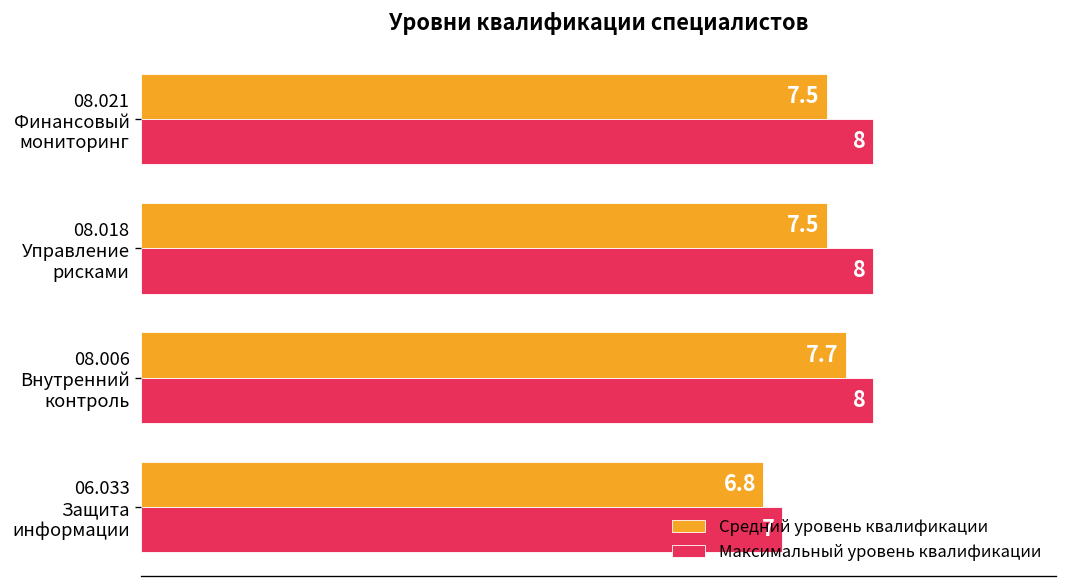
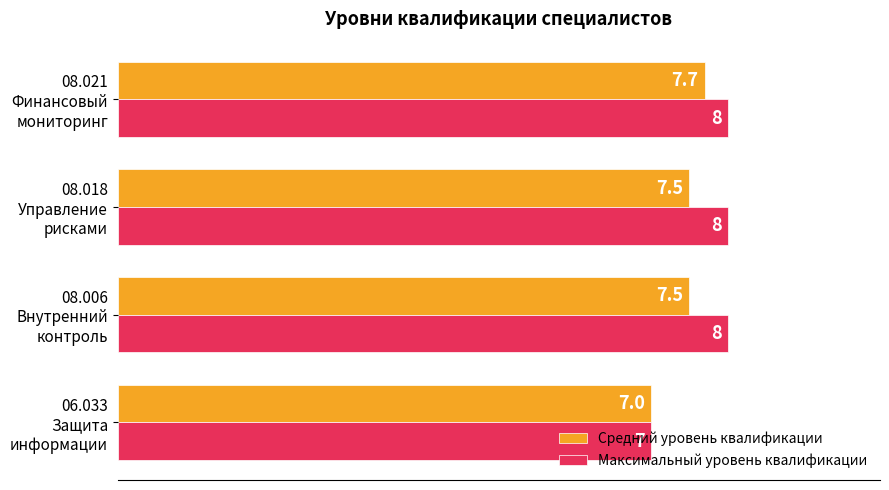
Средний уровень квалификации, 08.021 Финансовый мониторинг: 7.5 -> 7.7
Средний уровень квалификации, 08.006 Внутренний контроль: 7.7 -> 7.5
Средний уровень квалификации, 06.033 Защита информации: 6.8 -> 7.0
